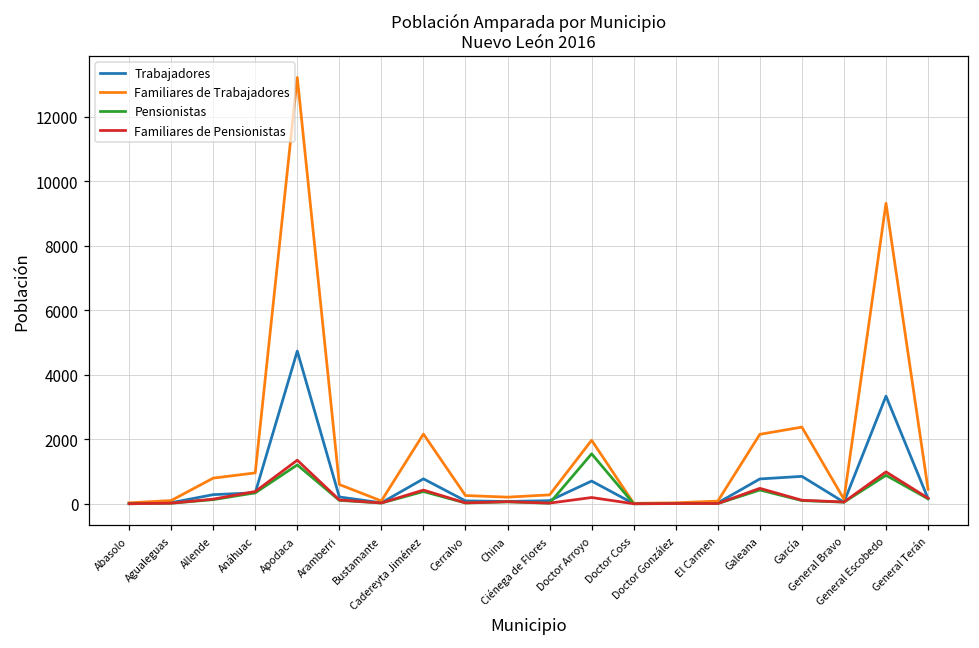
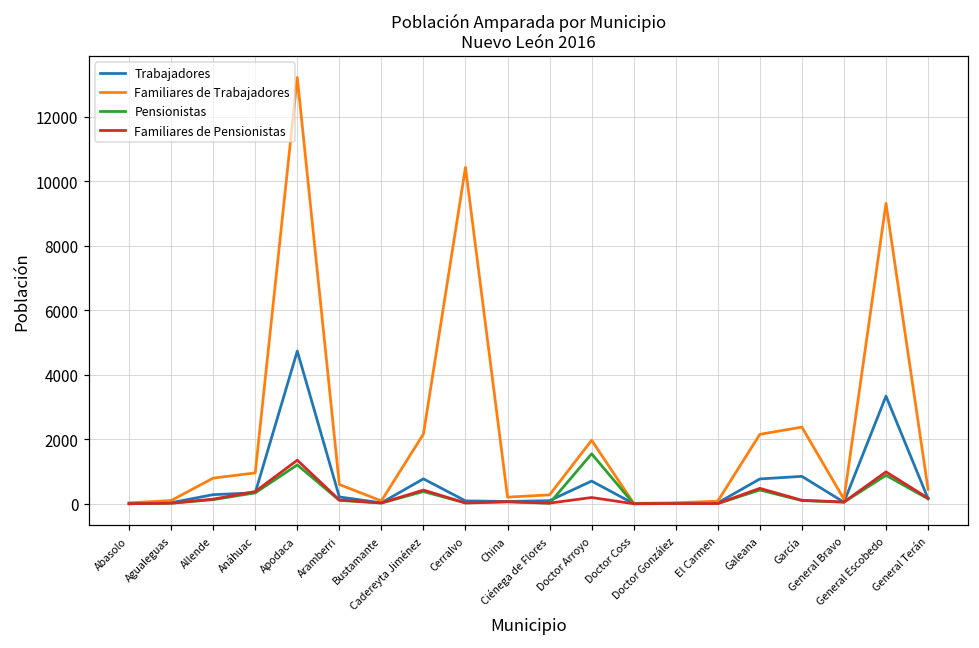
Familiares de Trabajadores, Cerralvo: 300 -> 10400
